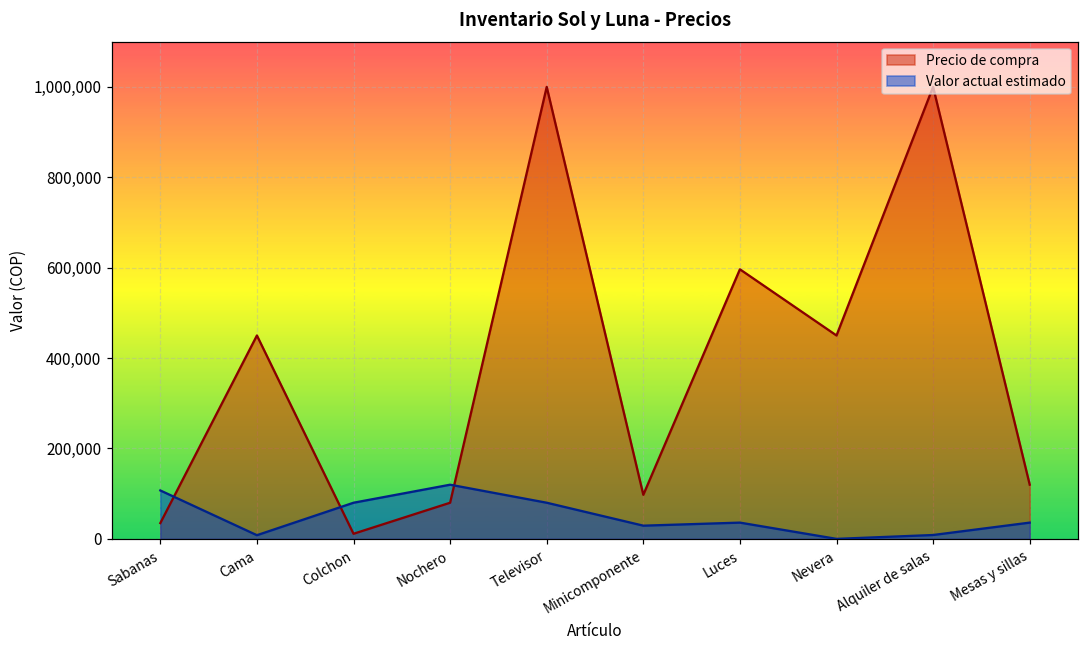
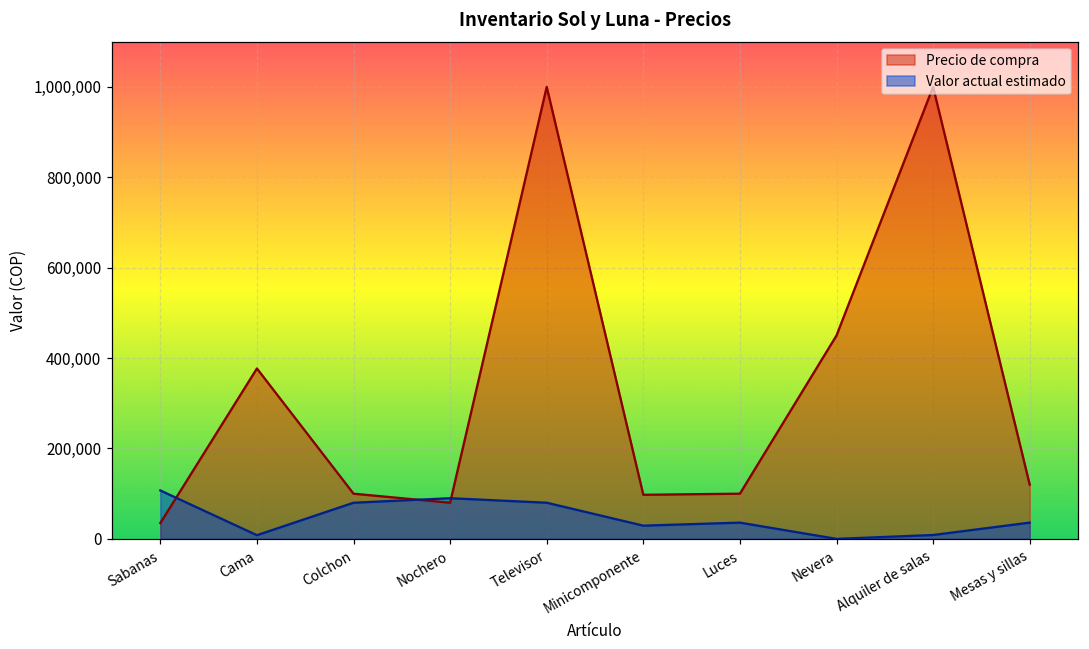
Precio de compra, Cama: 450,000 -> 380,000
Precio de compra, Colchon: 10,000 -> 100,000
Valor actual estimado, Nochero: 120,000 -> 90,000
Precio de compra, Luces: 600,000 -> 100,000
